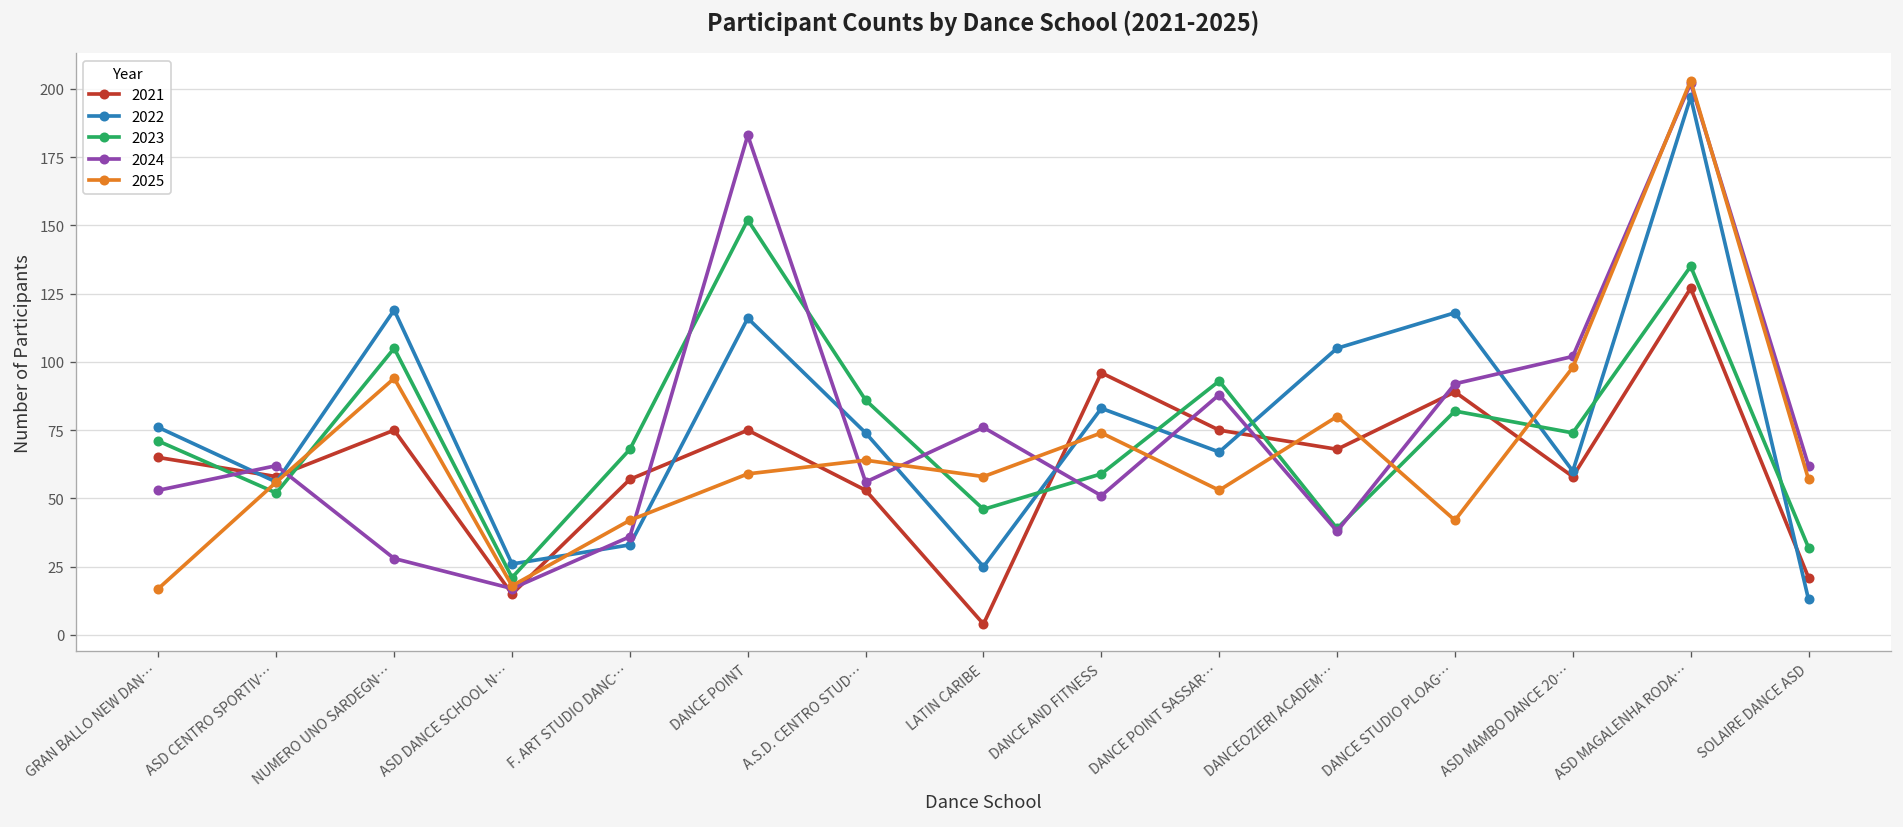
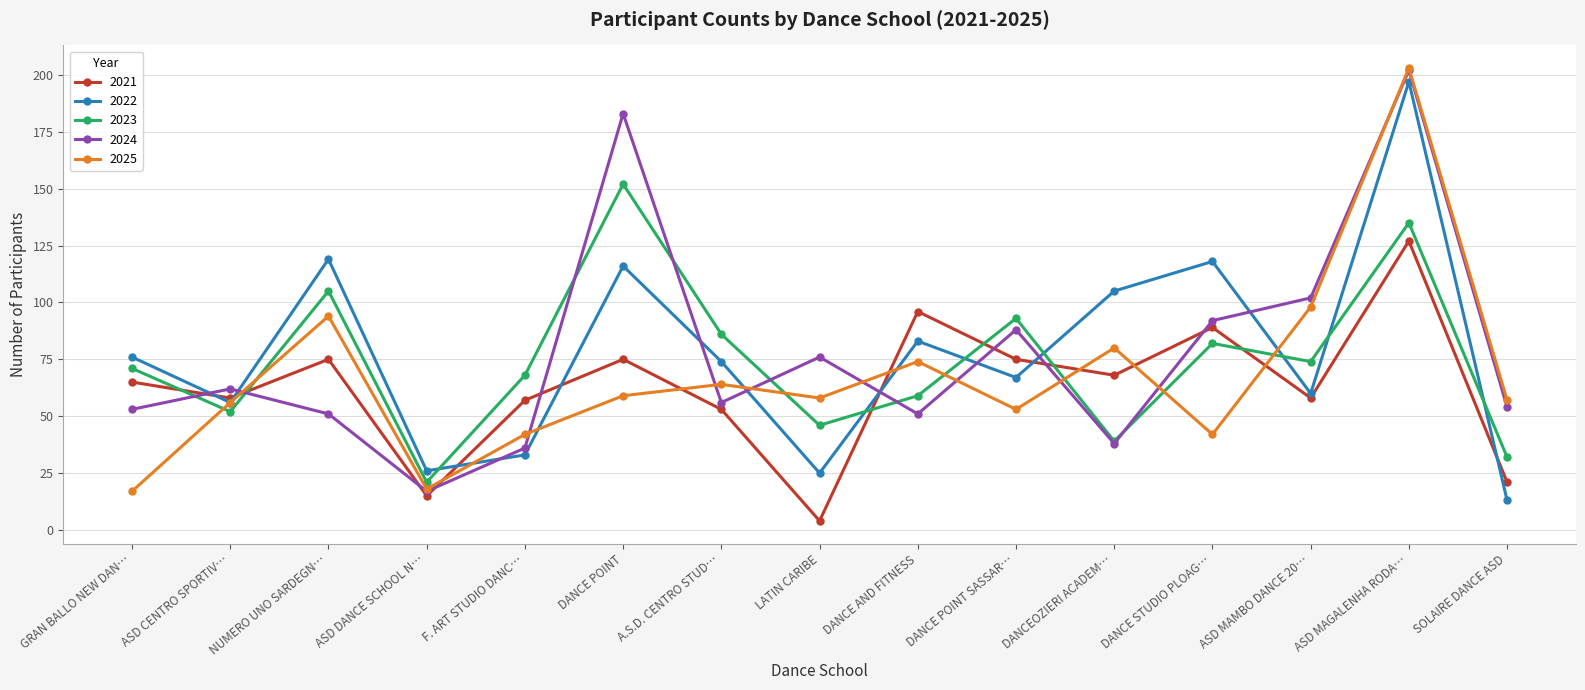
2024, NUMERO UNO SARDEGN…: 28 -> 51
2024, SOLAIRE DANCE ASD: 62 -> 54
